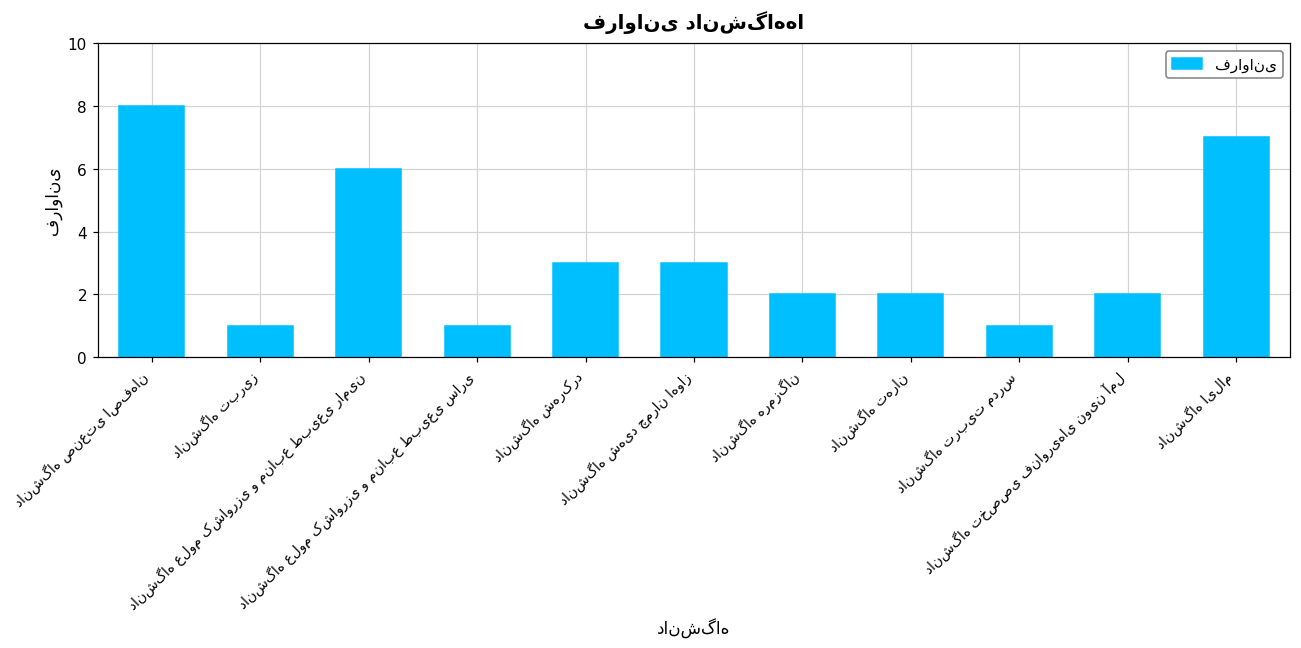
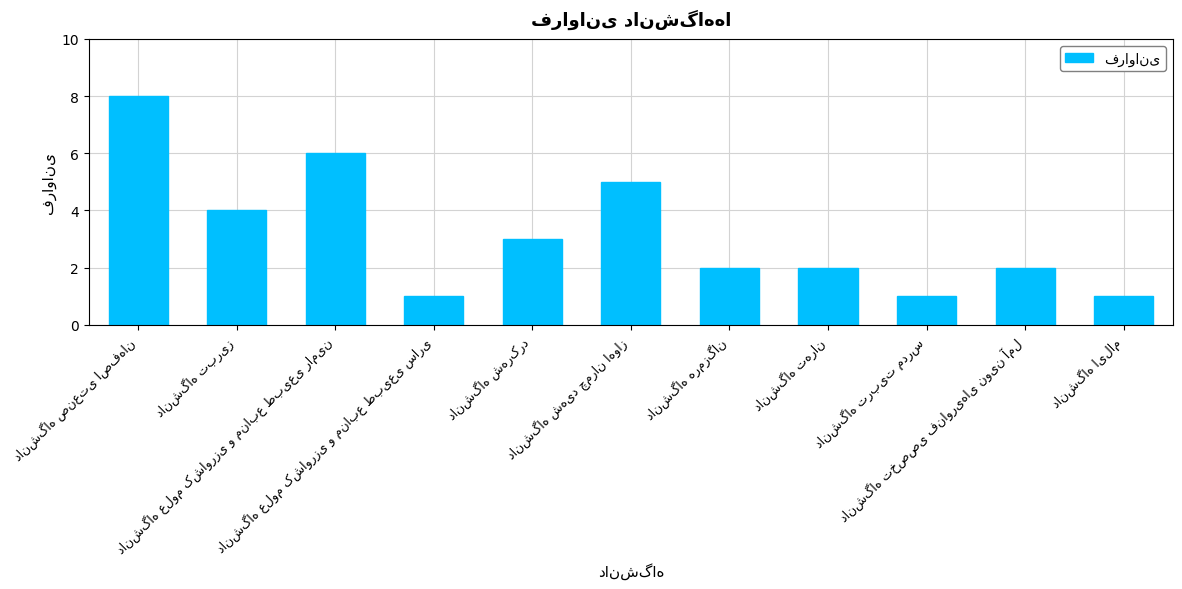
دانشگاه تبریز: 1 -> 4
دانشگاه شهید چمران اهواز: 3 -> 5
دانشگاه ایلام: 7 -> 1
